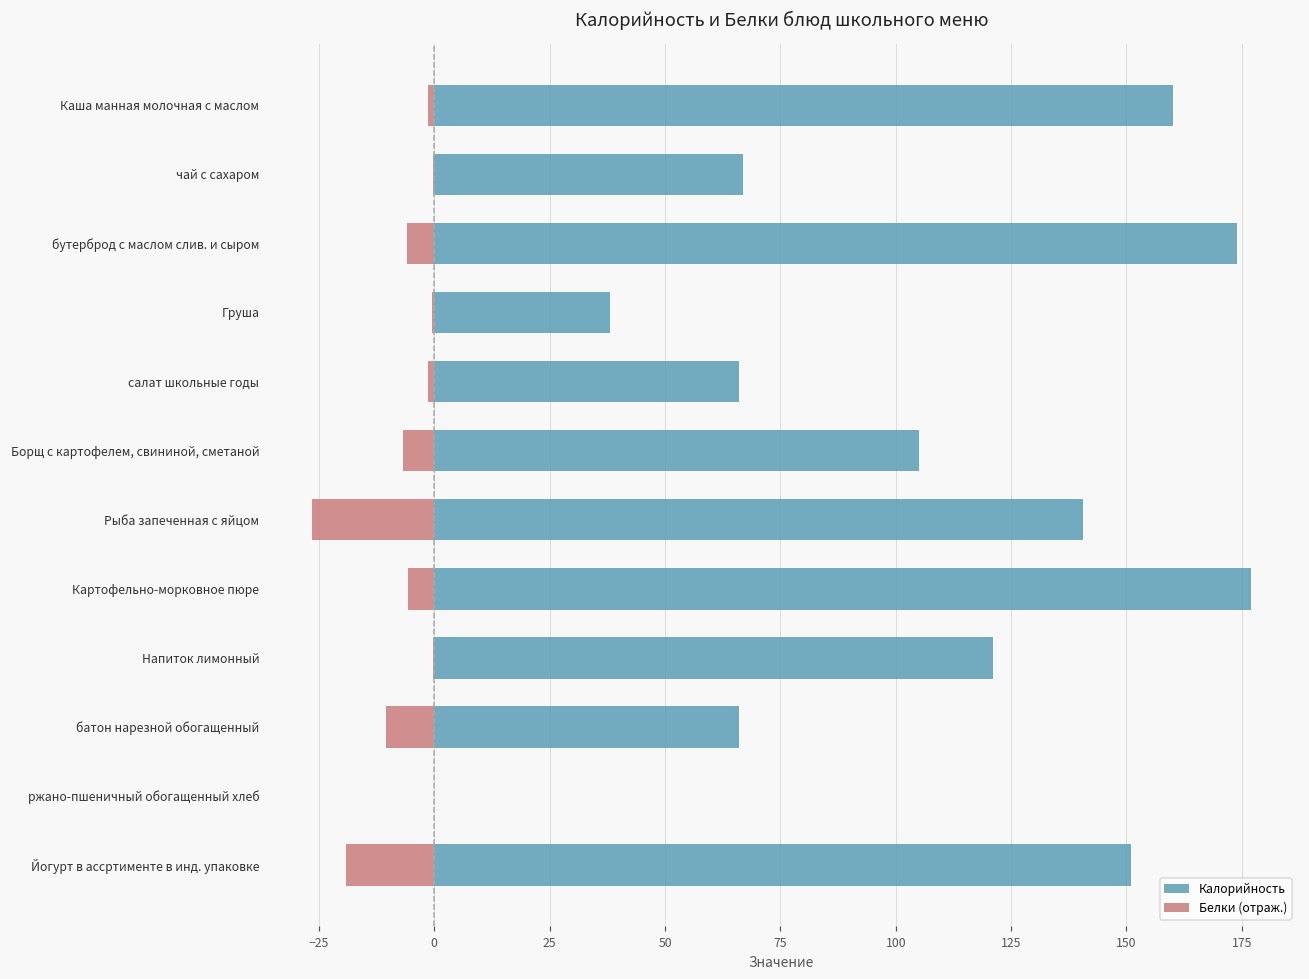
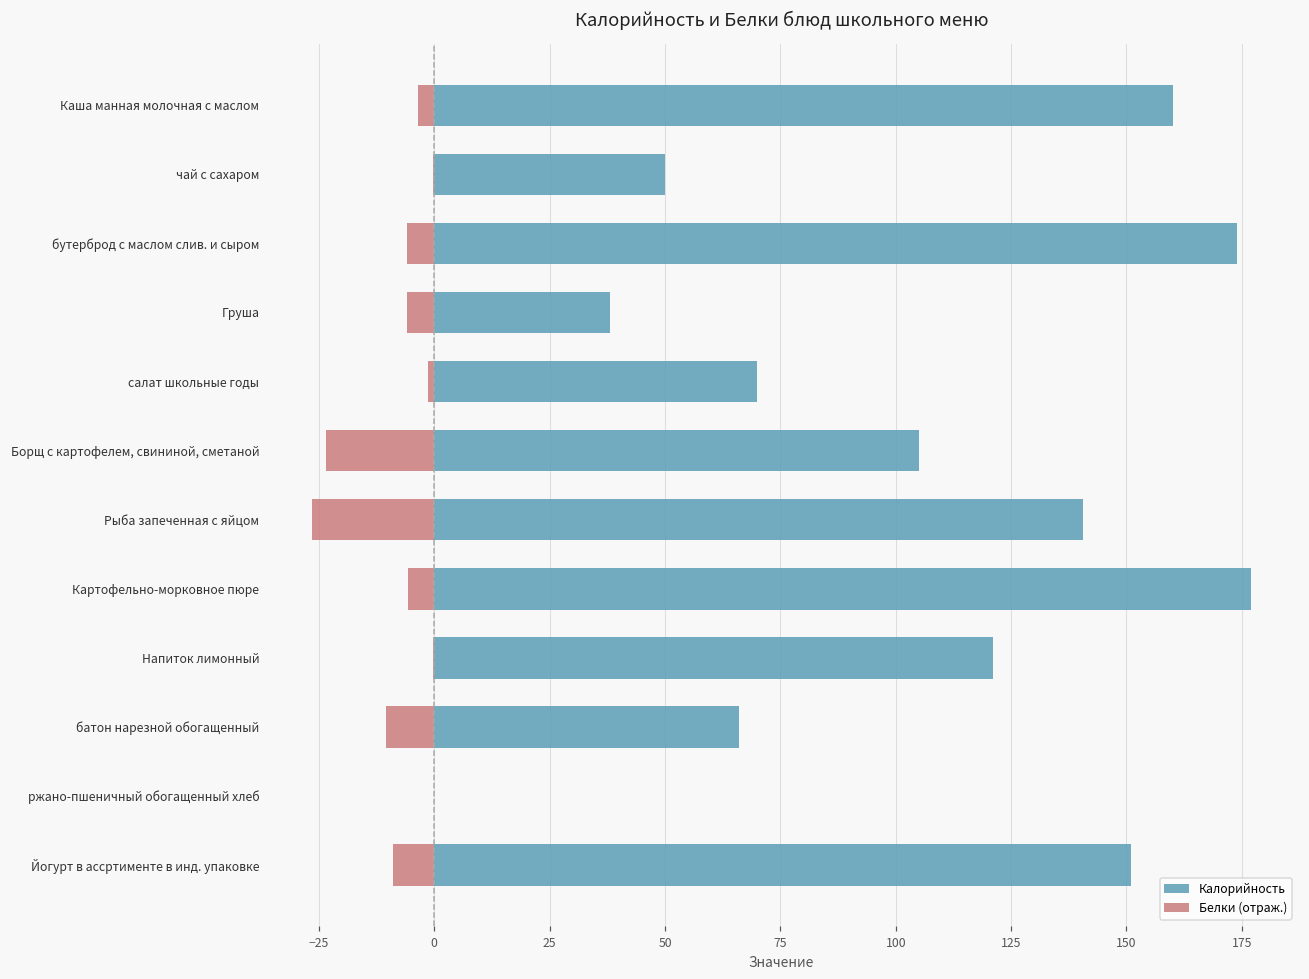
Белки (отраж.), Каша манная молочная с маслом: -1 -> -4
Калорийность, чай с сахаром: 67 -> 50
Белки (отраж.), Груша: 0 -> -6
Калорийность, салат школьные годы: 66 -> 70
Белки (отраж.), Борщ с картофелем, свининой, сметаной: -7 -> -23
Белки (отраж.), Йогурт в ассртименте в инд. упаковке: -19 -> -9
